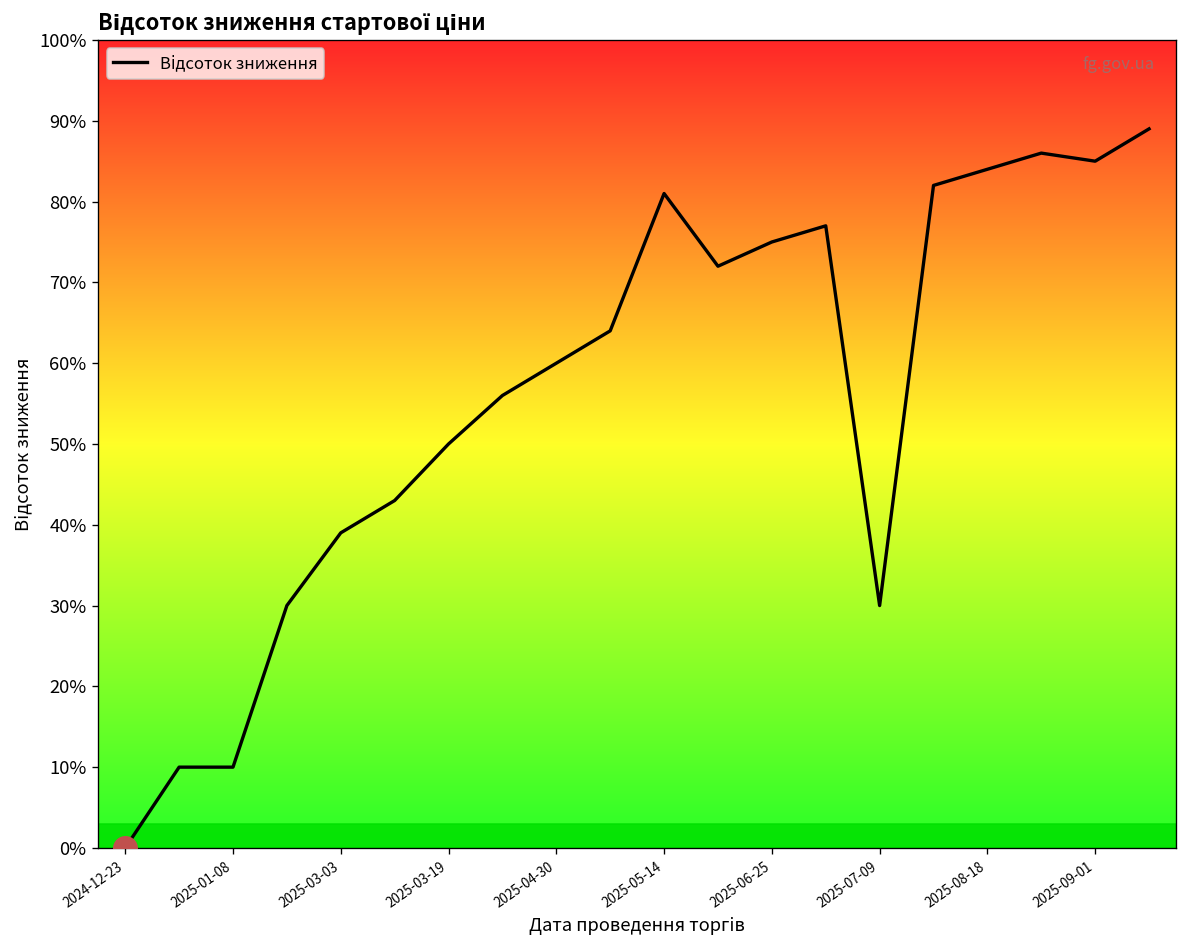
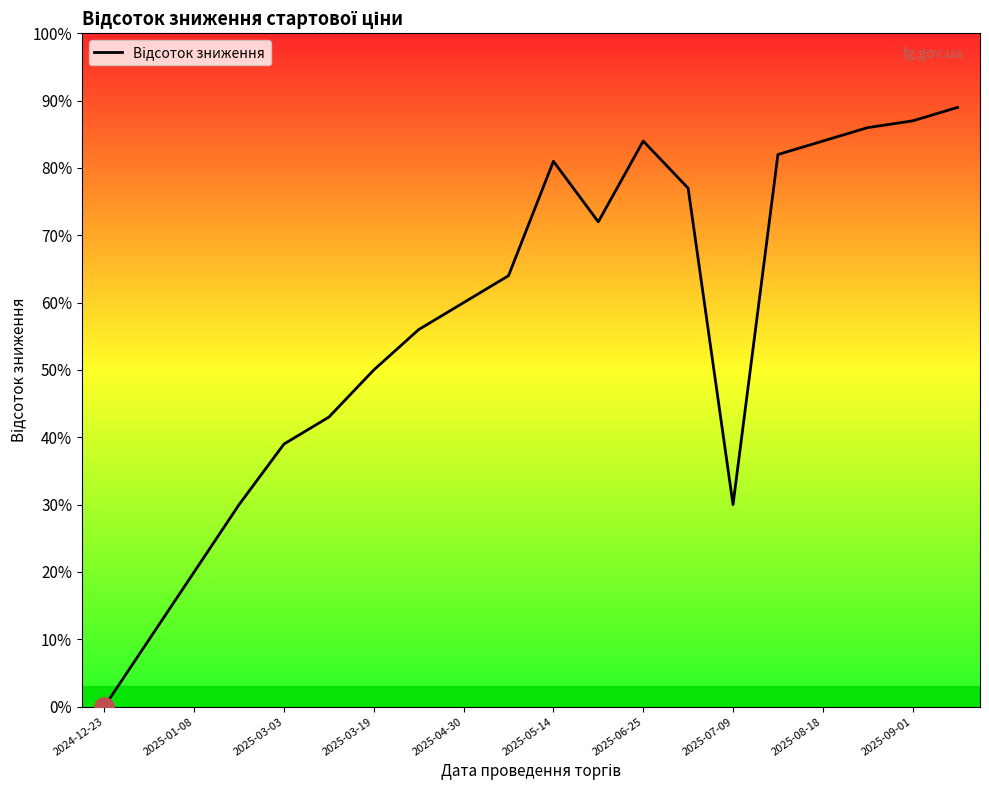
Відсоток зниження, 2025-01-08: 10% -> 20%
Відсоток зниження, 2025-06-25: 75% -> 84%
Відсоток зниження, 2025-09-01: 85% -> 87%
